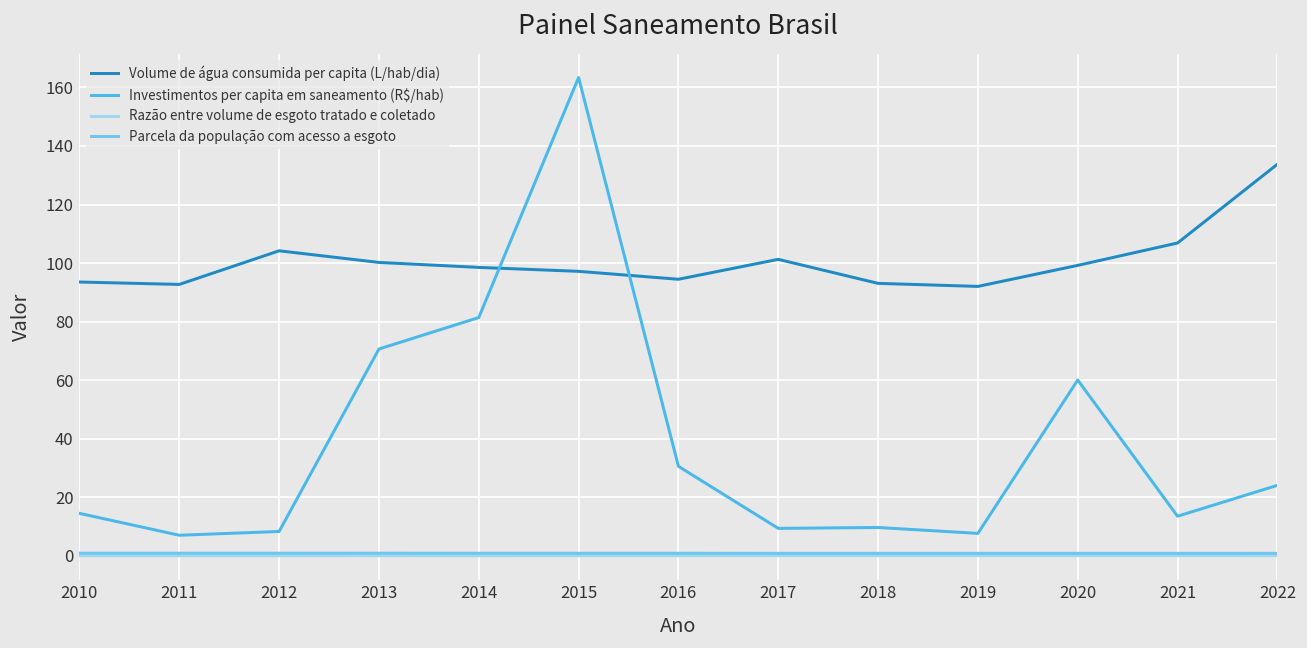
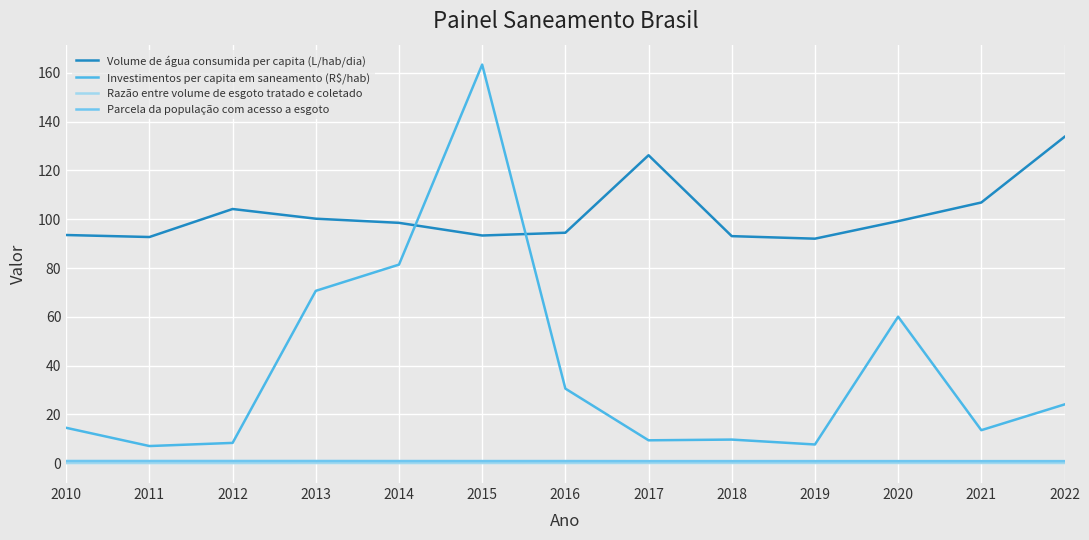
Volume de água consumida per capita (L/hab/dia), 2015: 97 -> 93
Volume de água consumida per capita (L/hab/dia), 2017: 101 -> 126
